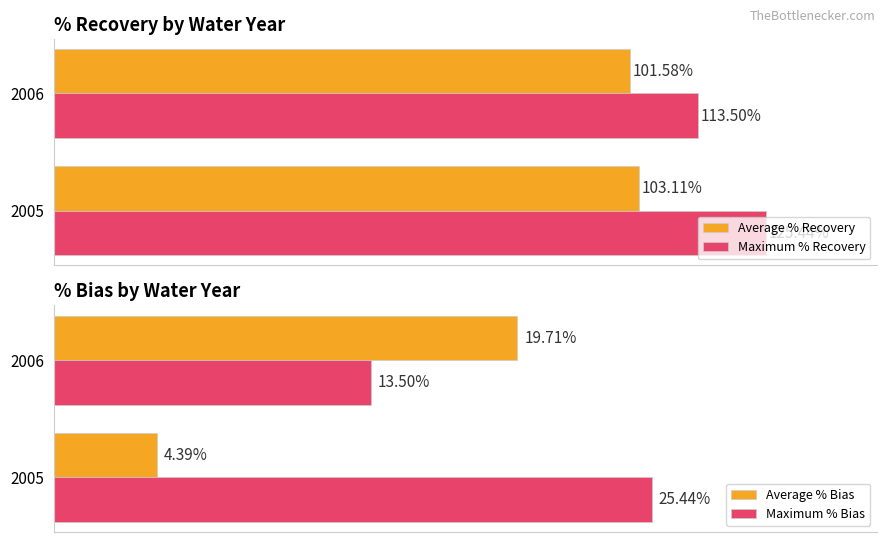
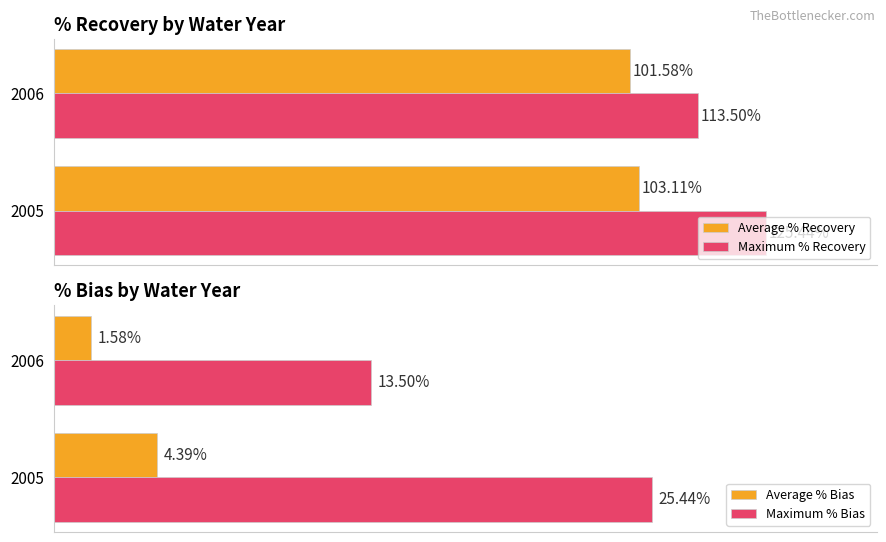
% Bias by Water Year, Average % Bias, 2006: 19.71% -> 1.58%
